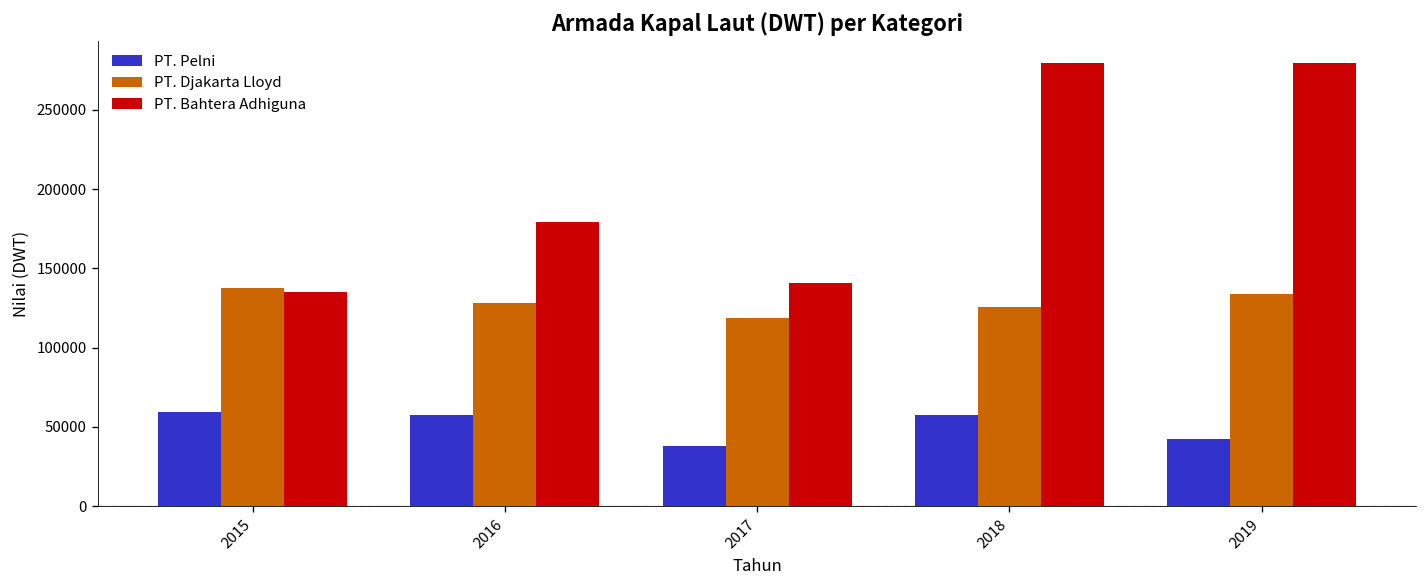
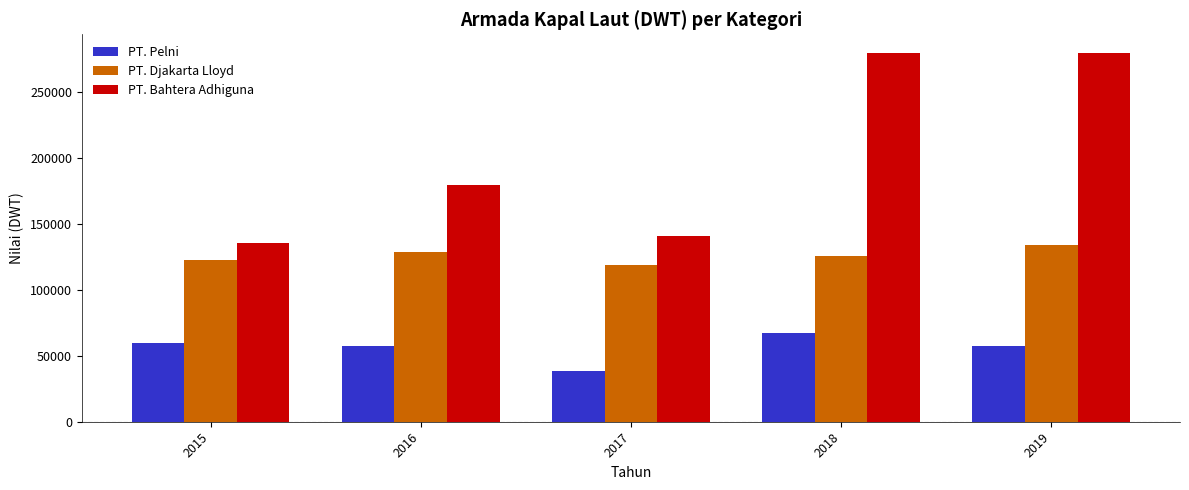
PT. Djakarta Lloyd, 2015: 138000 -> 123000
PT. Pelni, 2018: 57000 -> 67000
PT. Pelni, 2019: 42000 -> 57000
